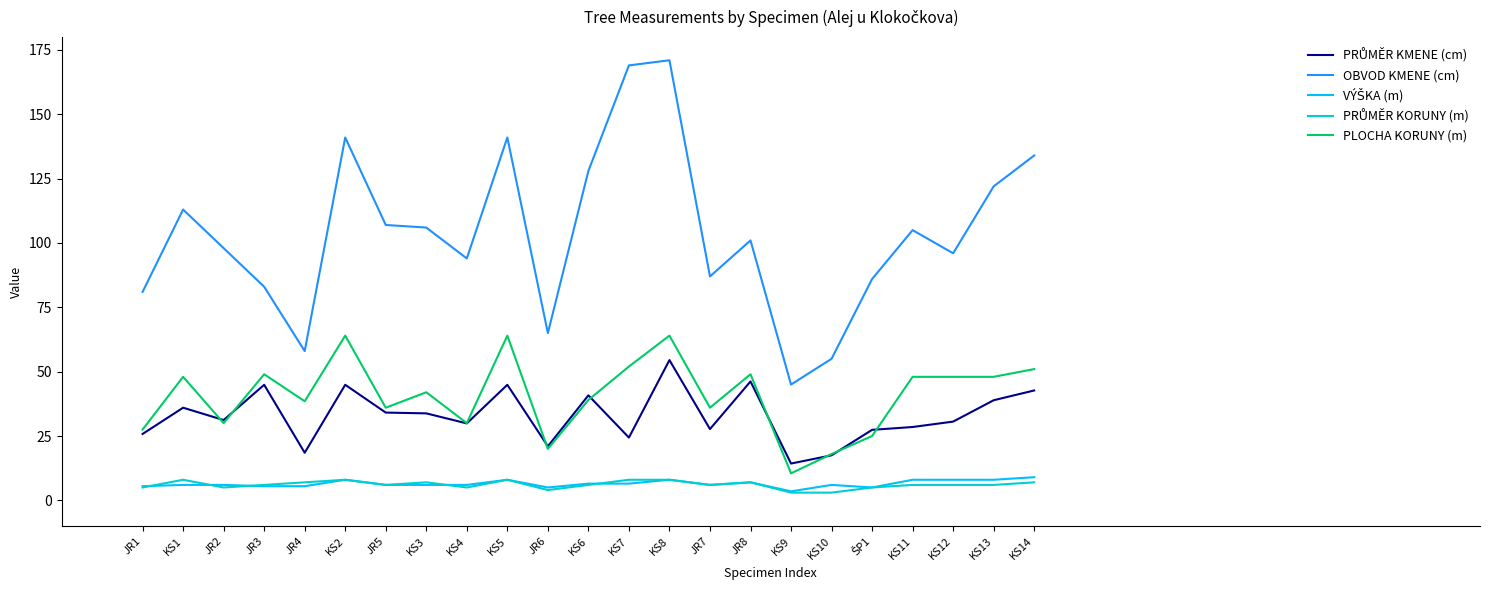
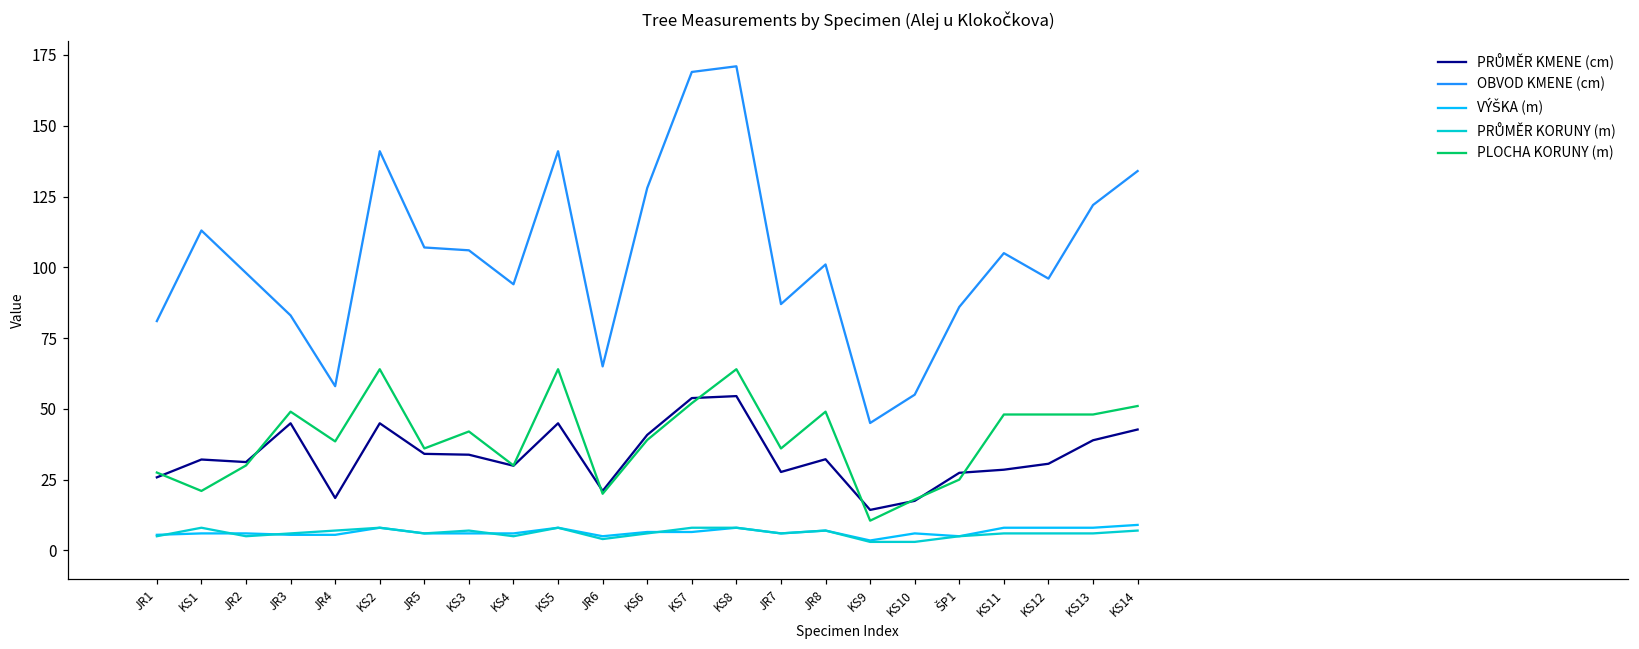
PRŮMĚR KMENE (cm), KS1: 36 -> 32
PLOCHA KORUNY (m), KS1: 48 -> 21
PRŮMĚR KMENE (cm), KS7: 24 -> 54
PRŮMĚR KMENE (cm), JR8: 46 -> 32
